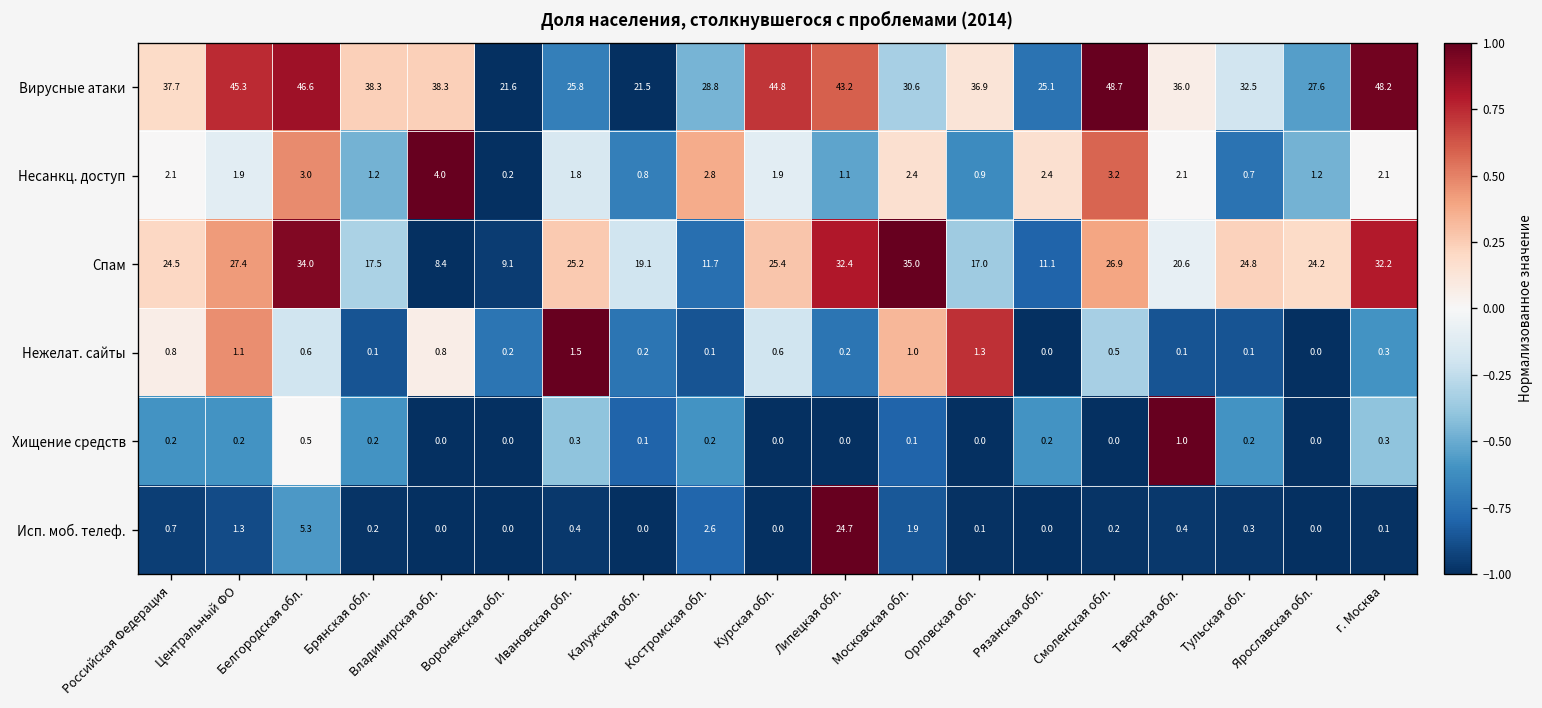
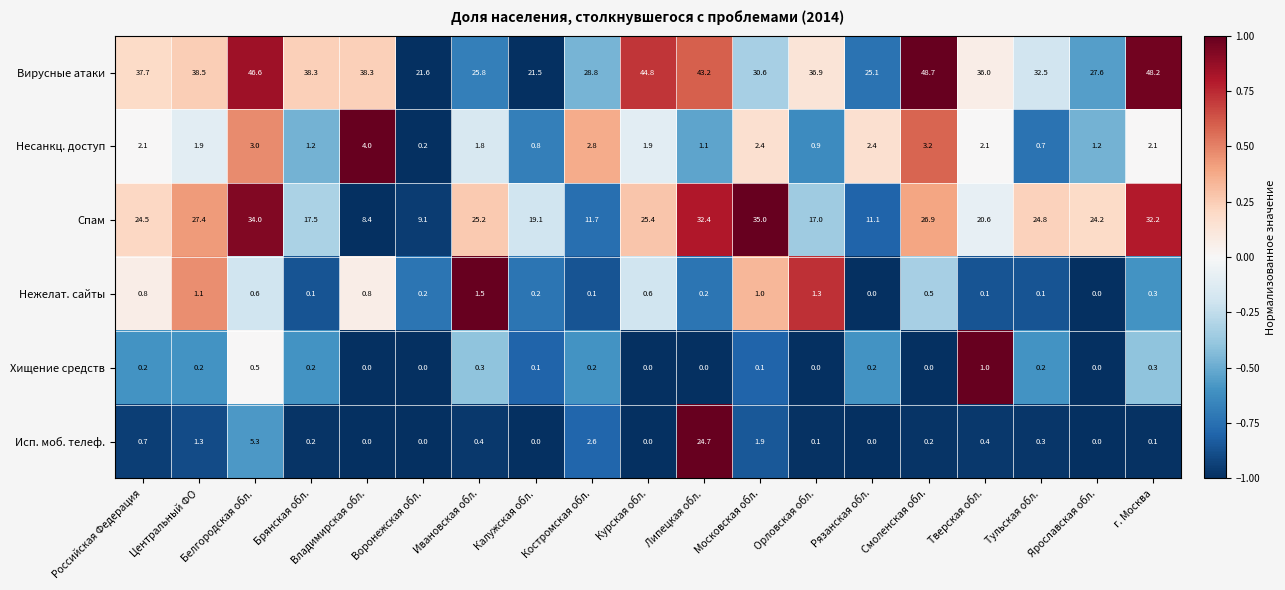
Вирусные атаки, Центральный ФО: 45.3 -> 38.5
